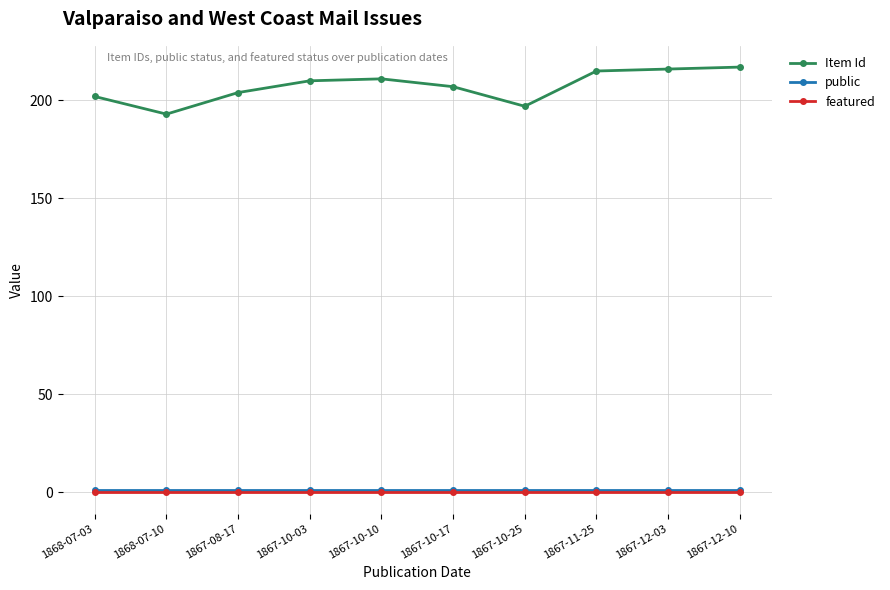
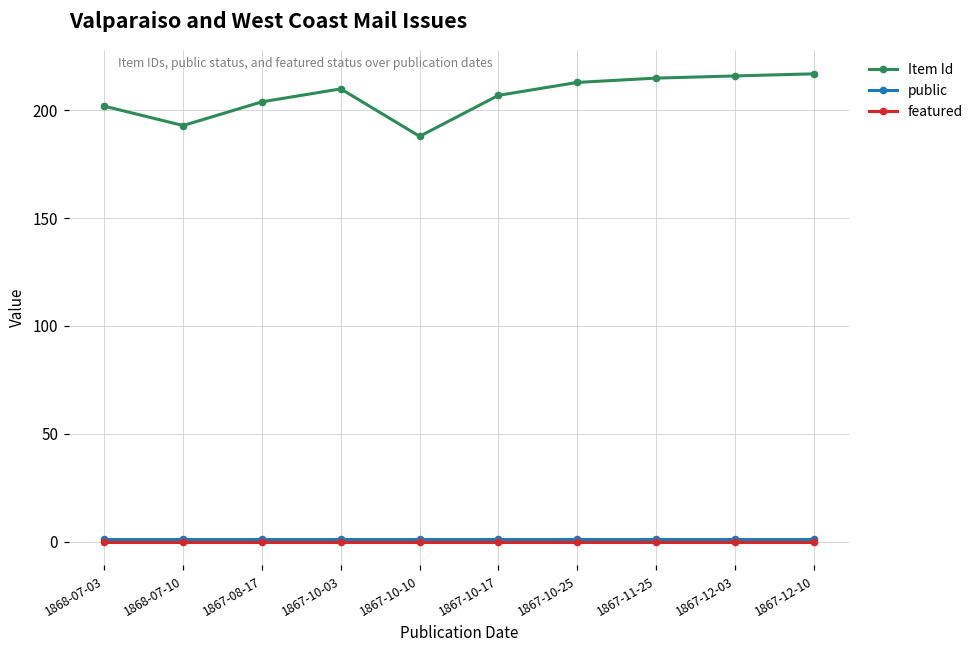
Item Id, 1867-10-10: 211 -> 188
Item Id, 1867-10-25: 197 -> 213
